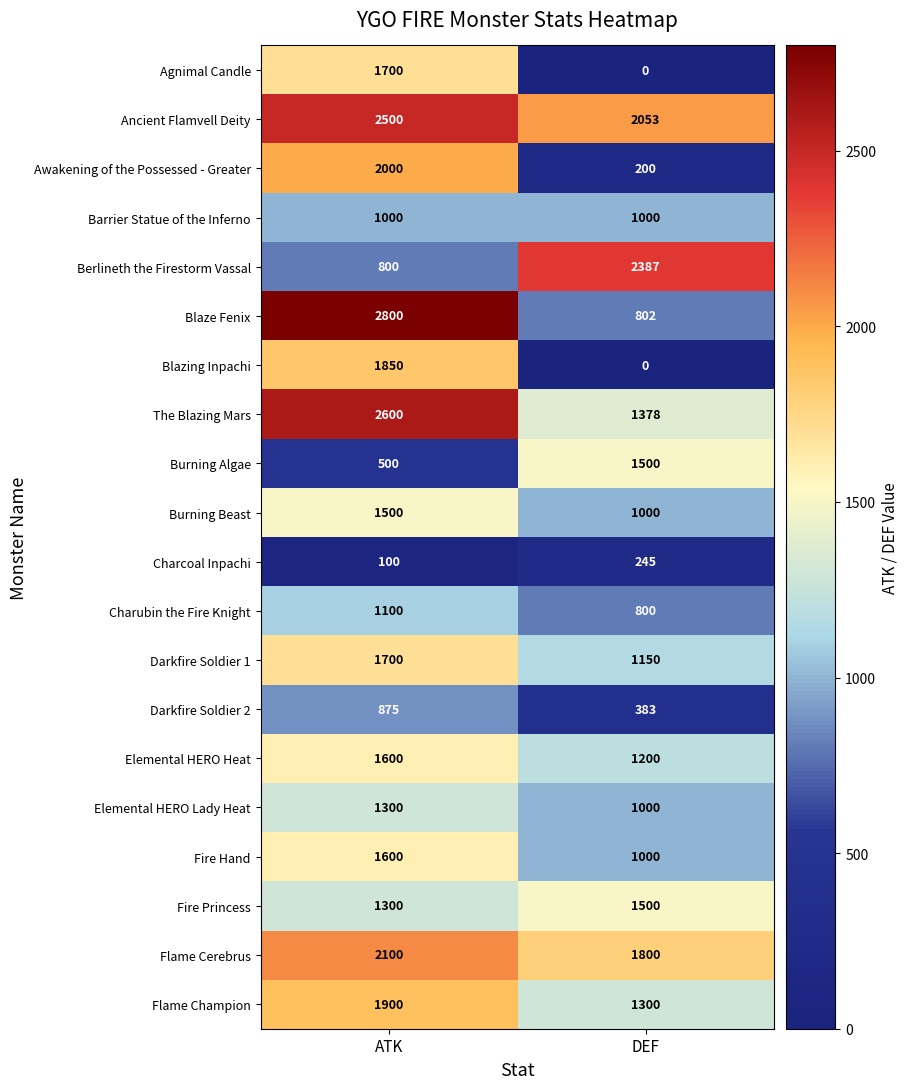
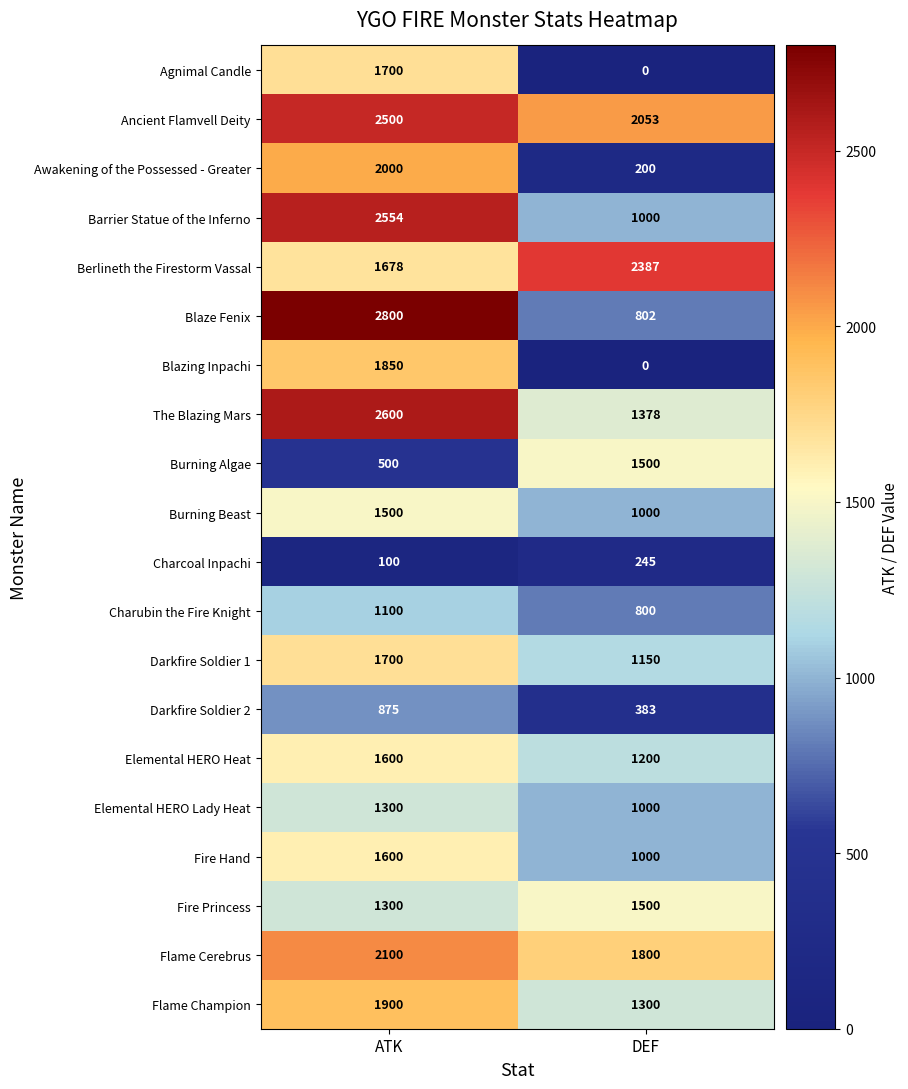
Barrier Statue of the Inferno, ATK: 1000 -> 2554
Berlineth the Firestorm Vassal, ATK: 800 -> 1678
